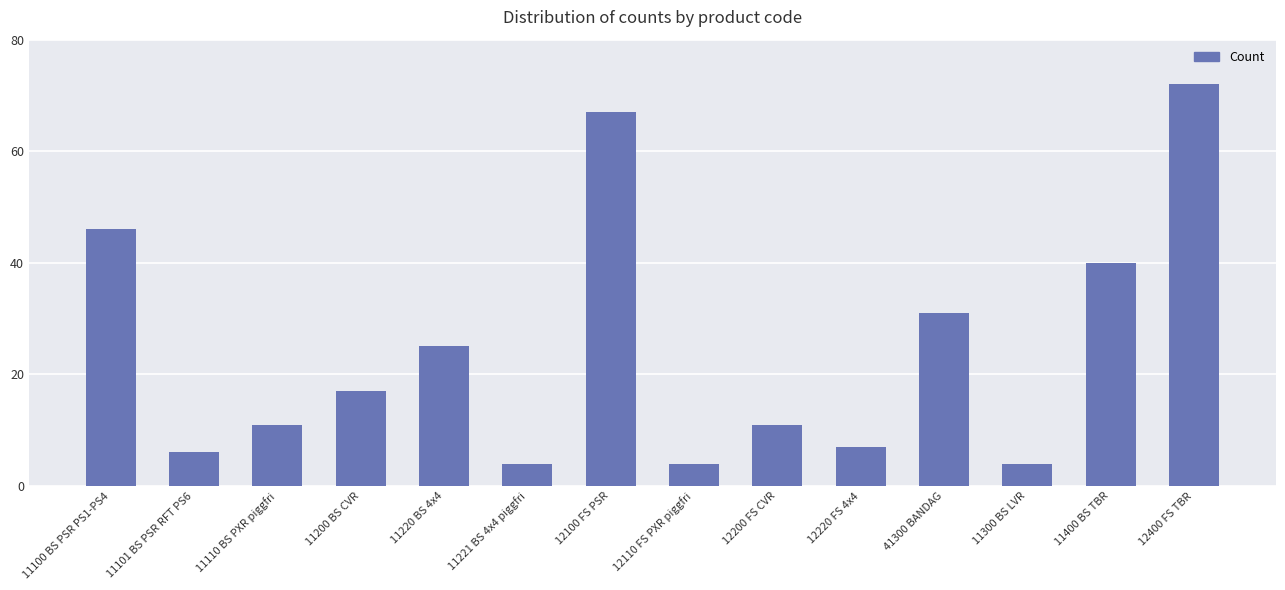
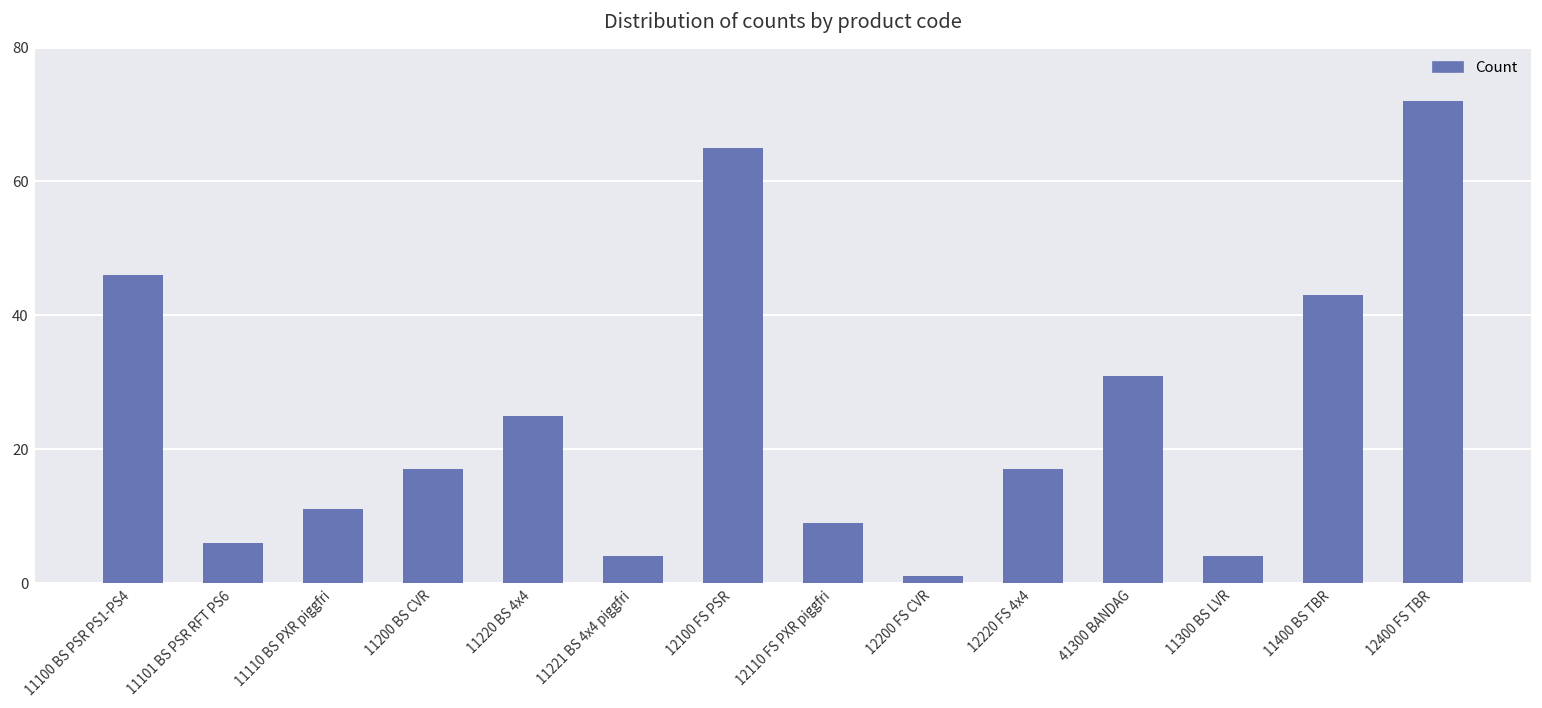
12100 FS PSR: 67 -> 65
12110 FS PXR piggfri: 4 -> 9
12200 FS CVR: 11 -> 1
12220 FS 4x4: 7 -> 17
11400 BS TBR: 40 -> 43
